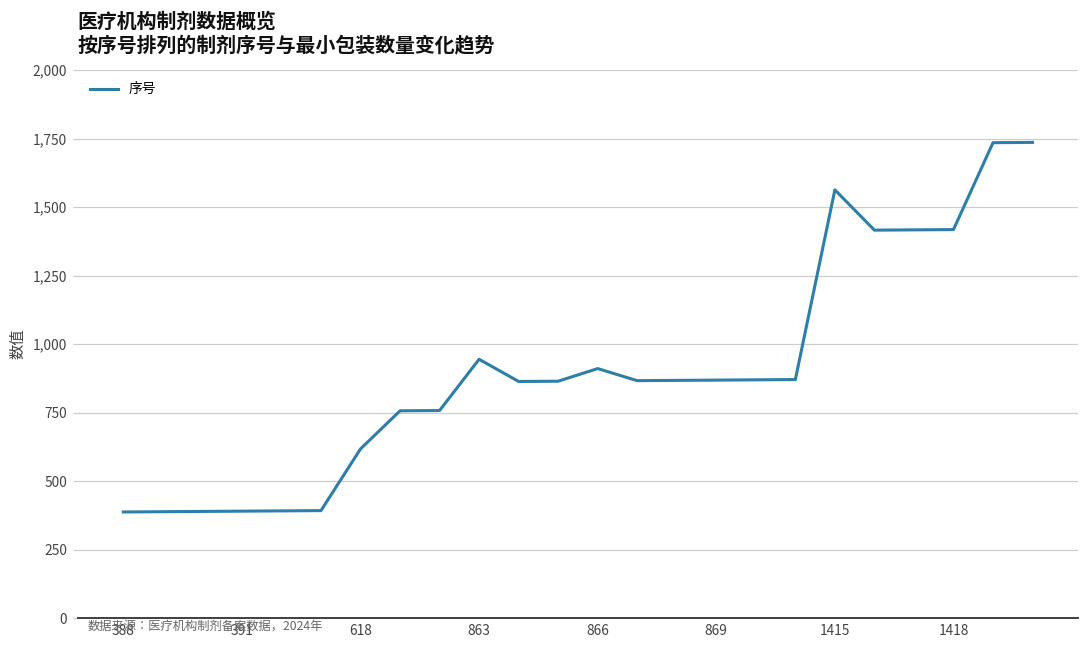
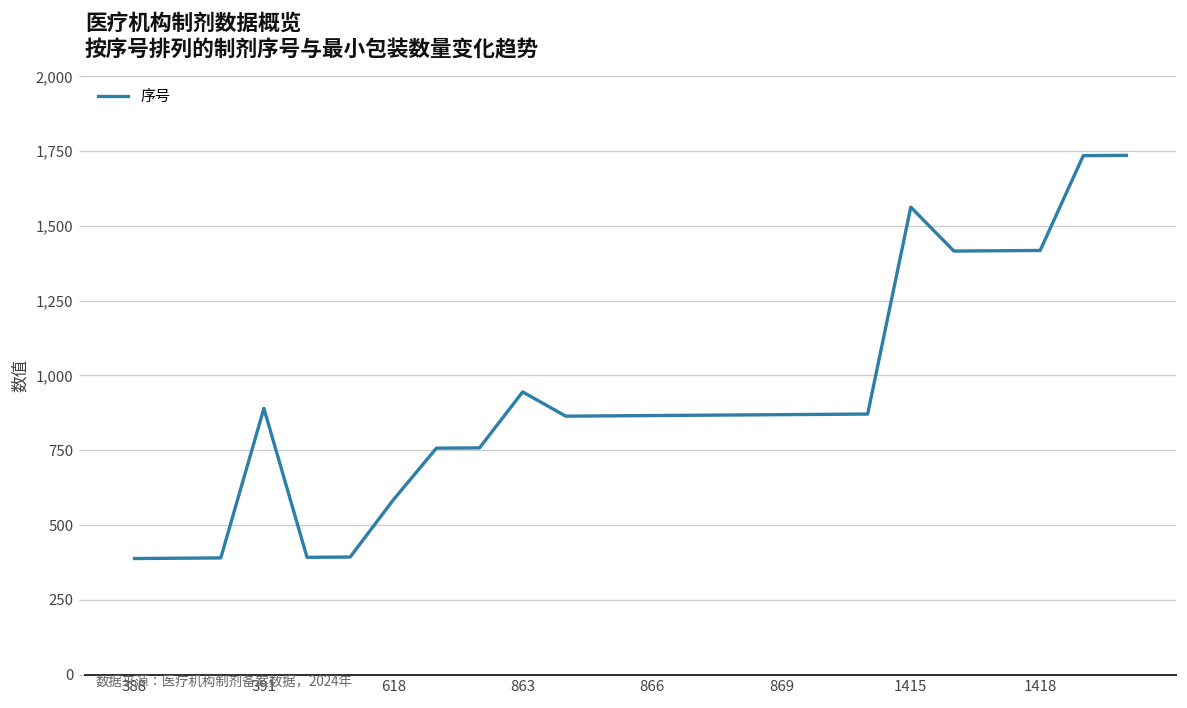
391: 390 -> 890
618: 620 -> 580
866: 910 -> 870
